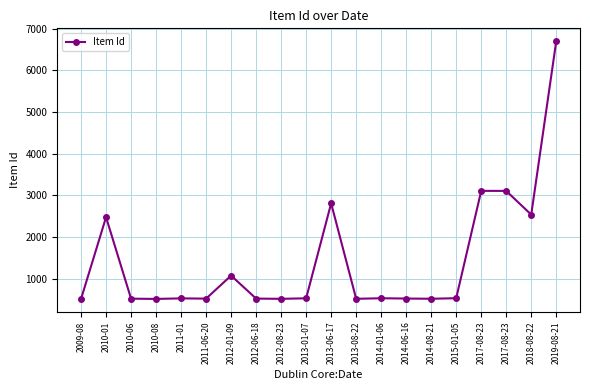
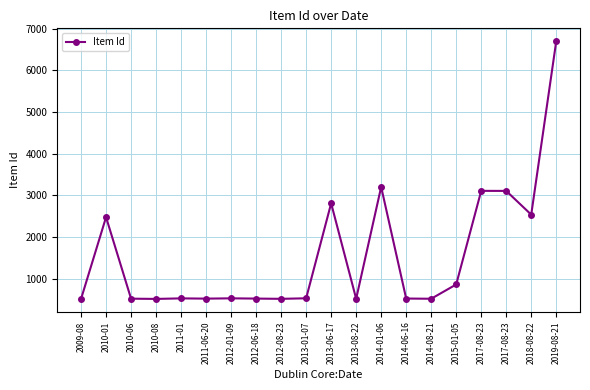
2012-01-09: 1100 -> 500
2014-01-06: 500 -> 3200
2015-01-05: 500 -> 900
